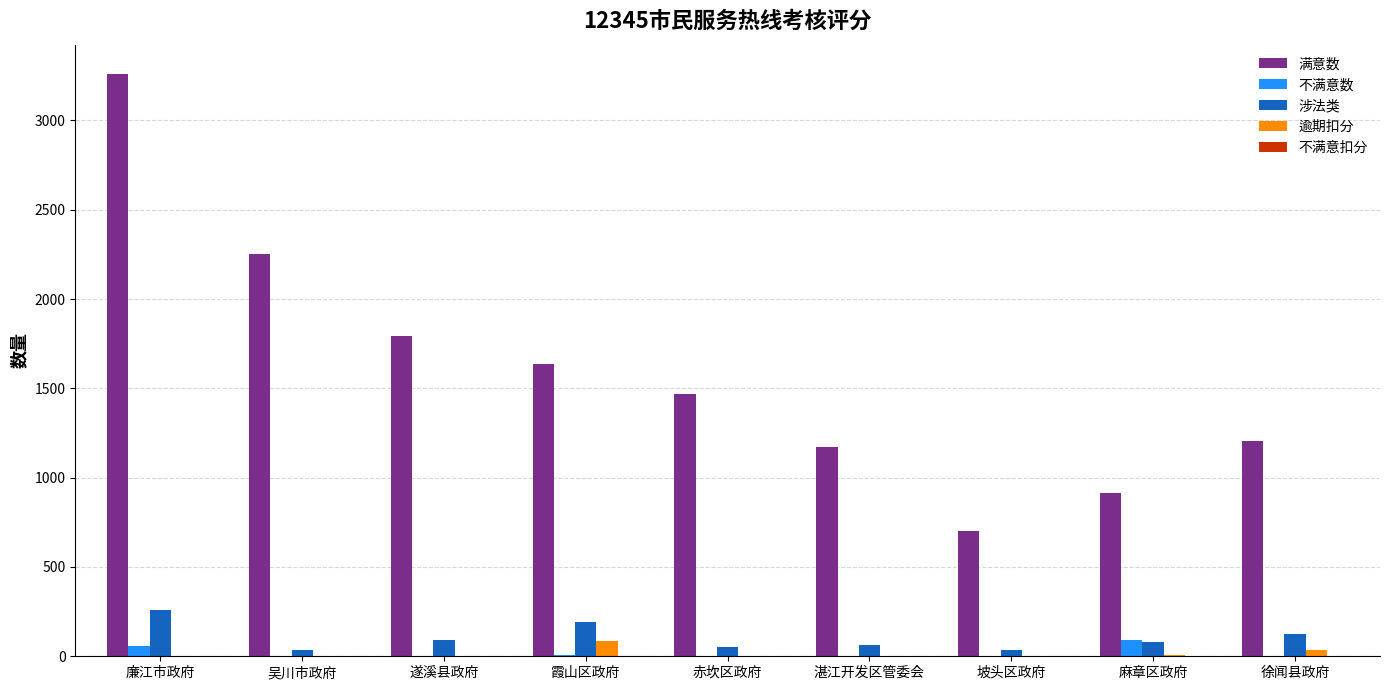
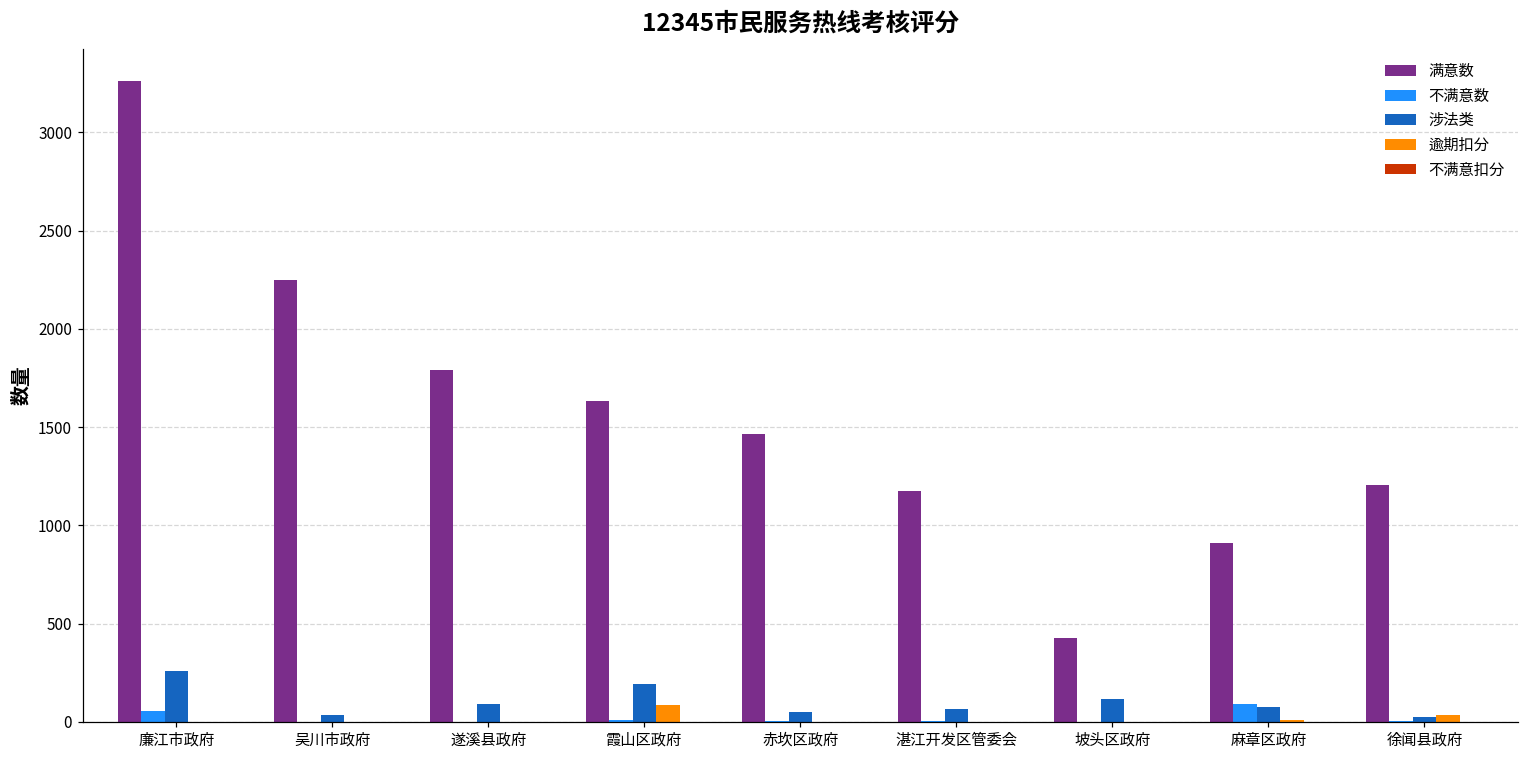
满意数, 坡头区政府: 700 -> 430
涉法类, 坡头区政府: 30 -> 120
涉法类, 徐闻县政府: 120 -> 20
